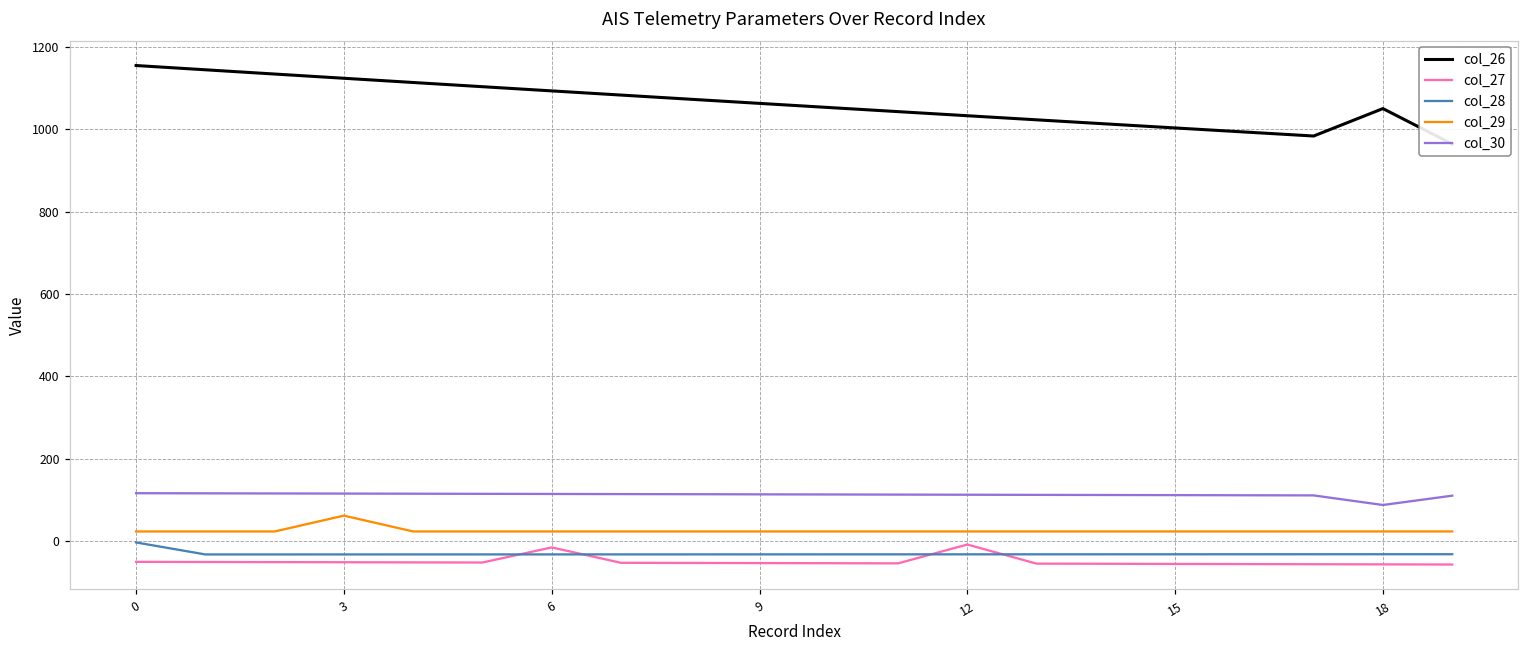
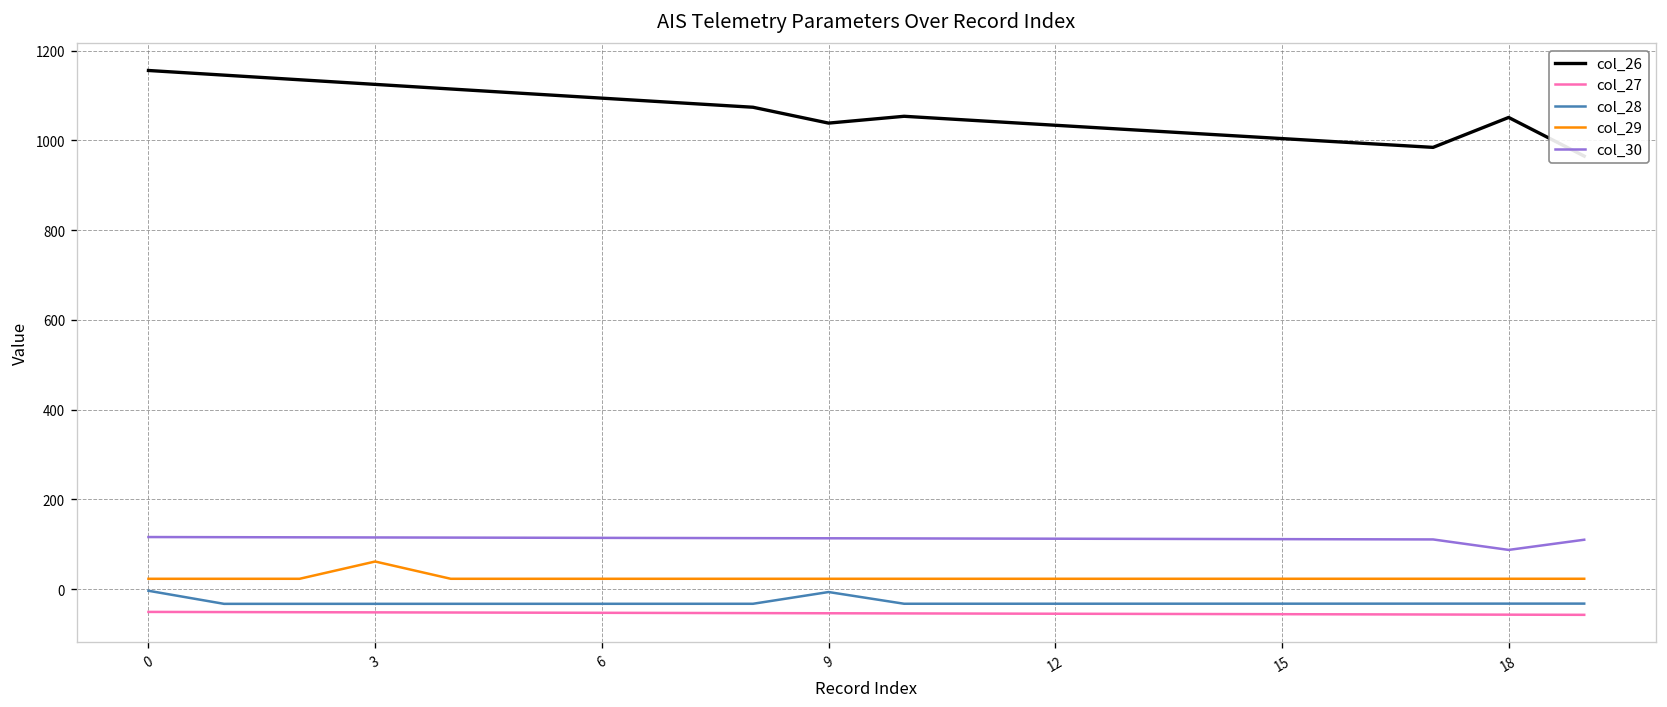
col_27, 6: -20 -> -50
col_26, 9: 1060 -> 1040
col_28, 9: -30 -> -10
col_27, 12: -10 -> -50
